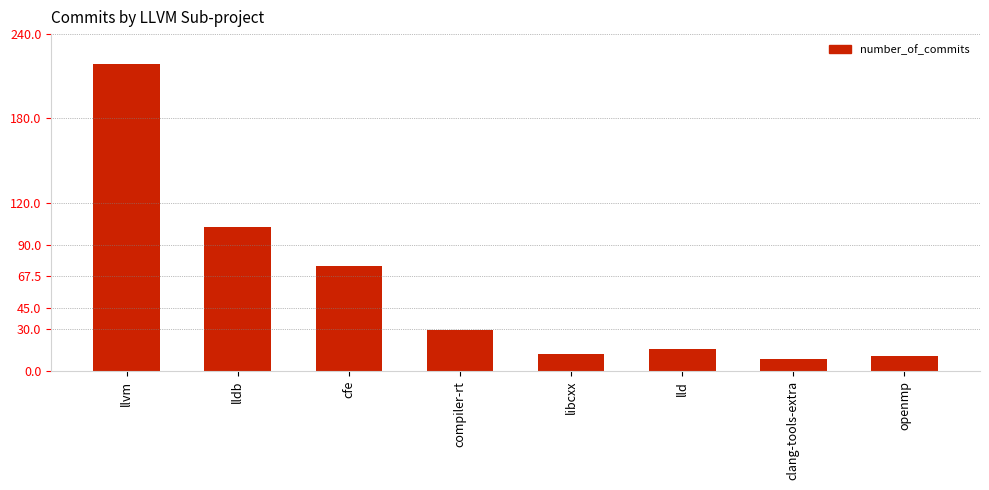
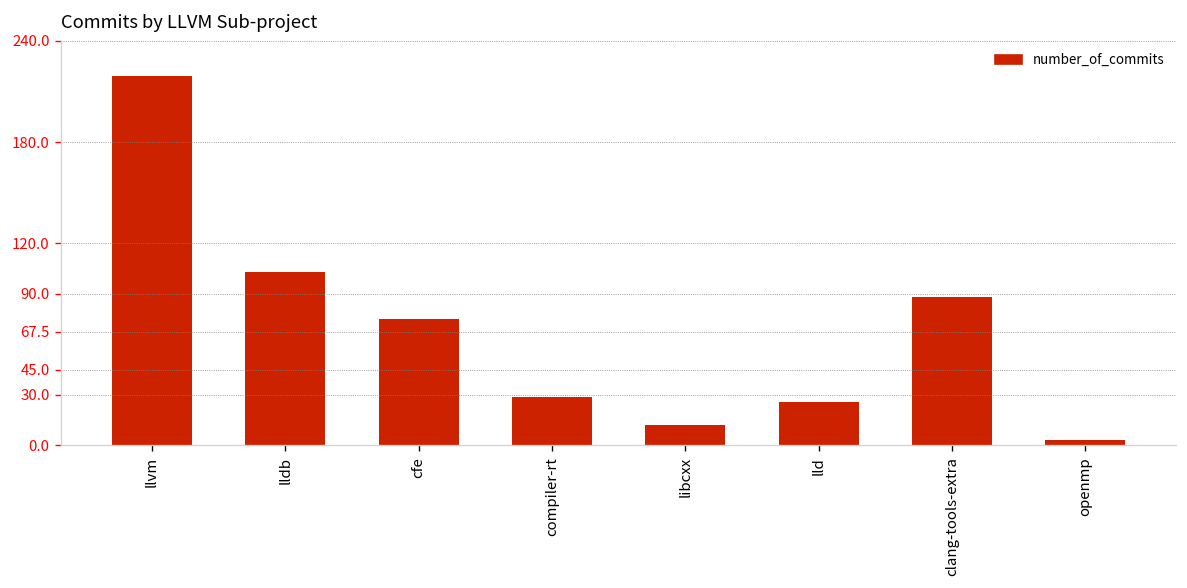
lld: 16 -> 26
clang-tools-extra: 9 -> 88
openmp: 11 -> 3
